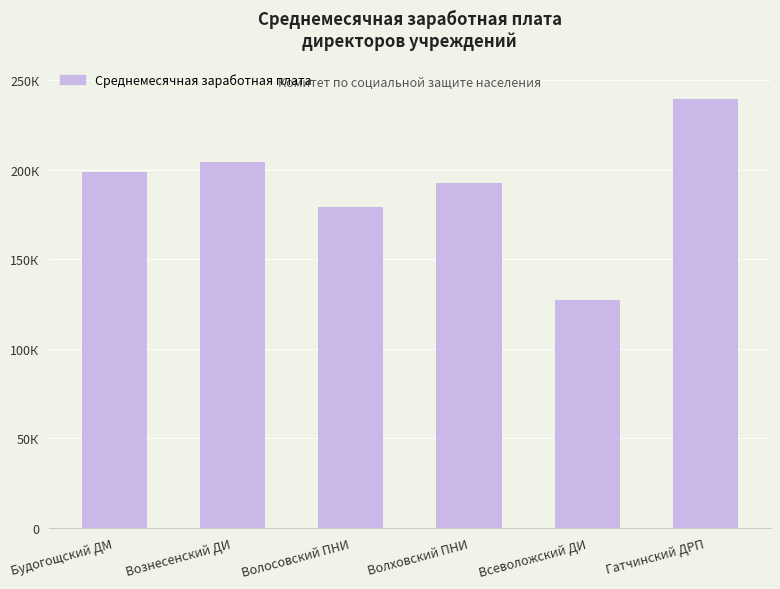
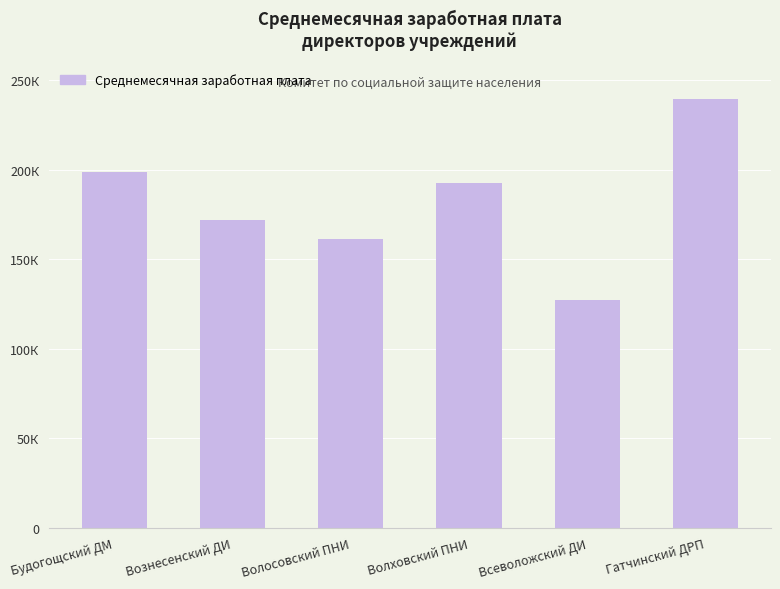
Вознесенский ДИ: 204К -> 172К
Волосовский ПНИ: 179К -> 161К
